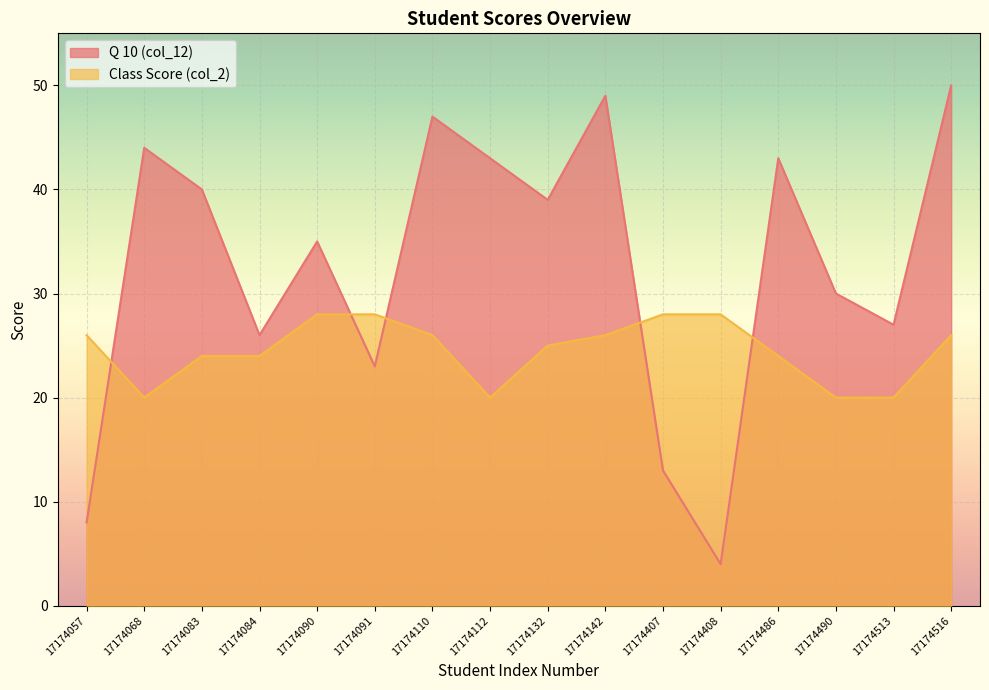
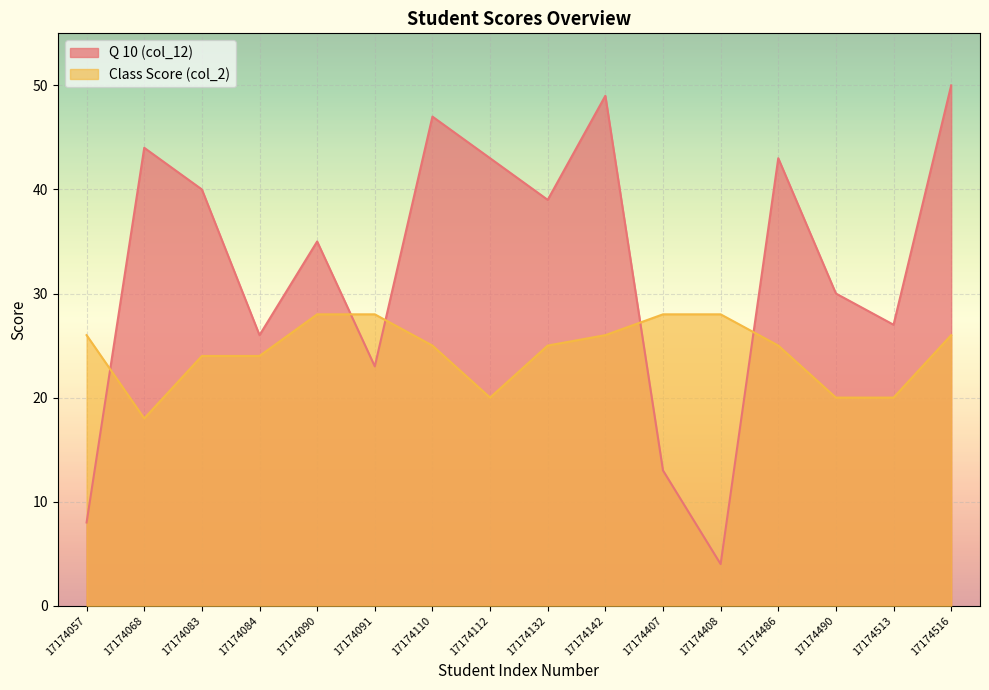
Class Score (col_2), 17174068: 20 -> 18
Class Score (col_2), 17174110: 26 -> 25
Class Score (col_2), 17174486: 24 -> 25
